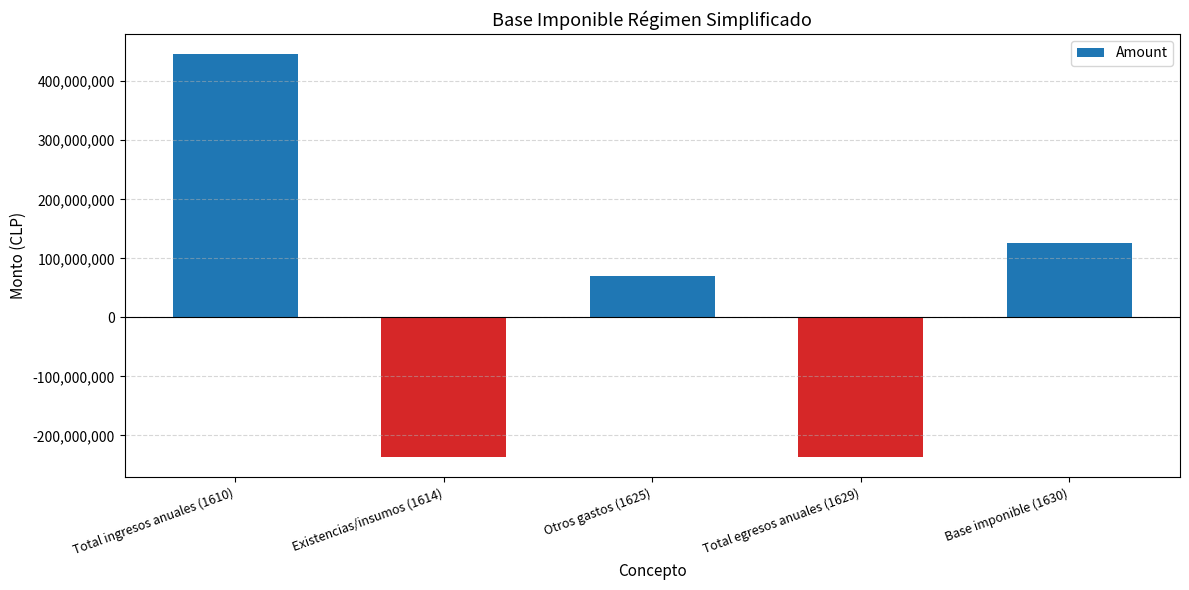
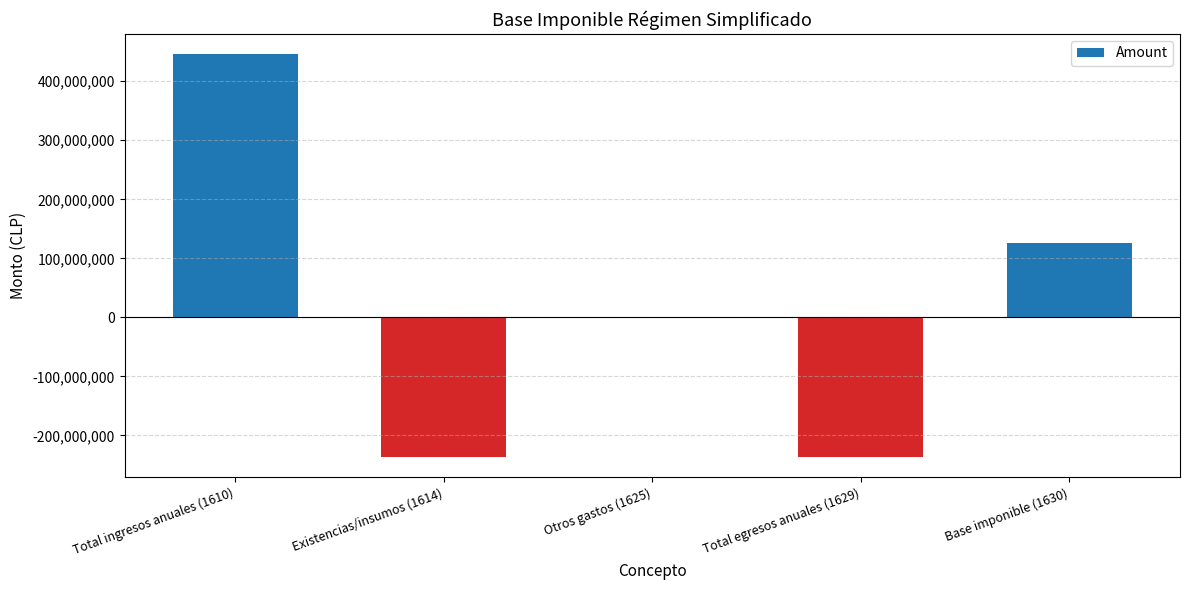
Otros gastos (1625): 70,000,000 -> 0
